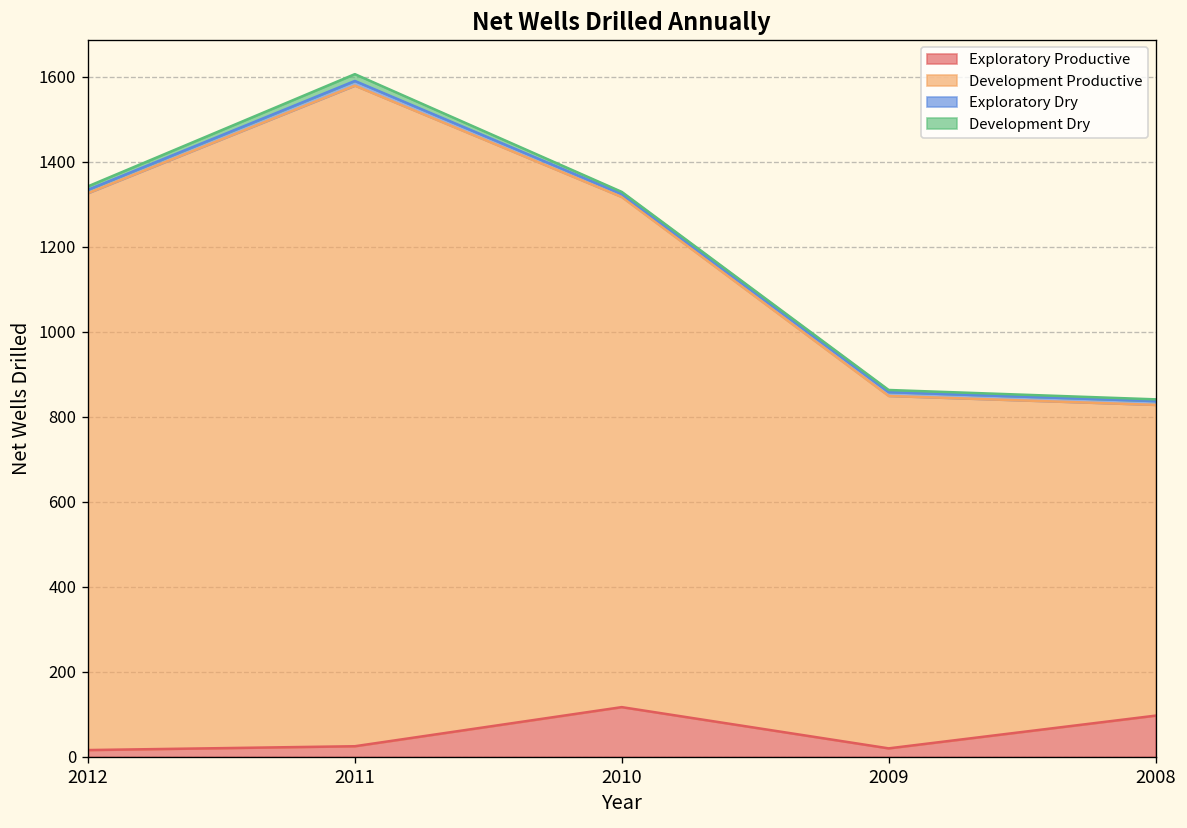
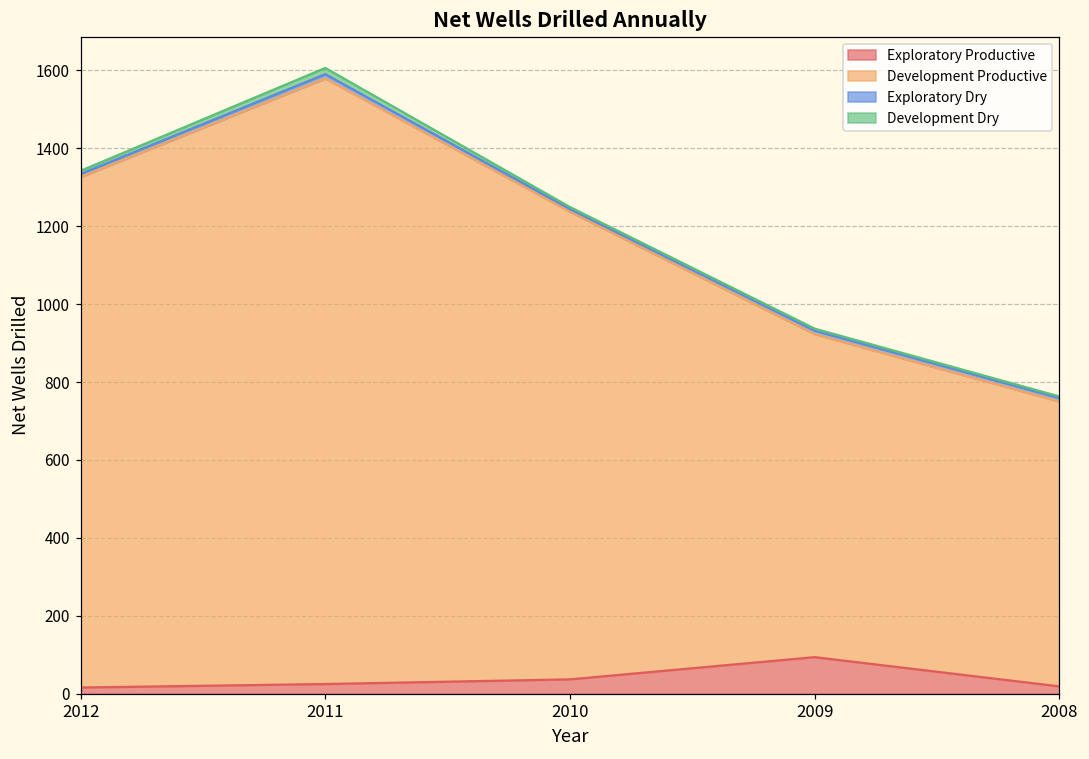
Exploratory Productive, 2010: 120 -> 40
Exploratory Productive, 2009: 20 -> 90
Exploratory Productive, 2008: 100 -> 20
